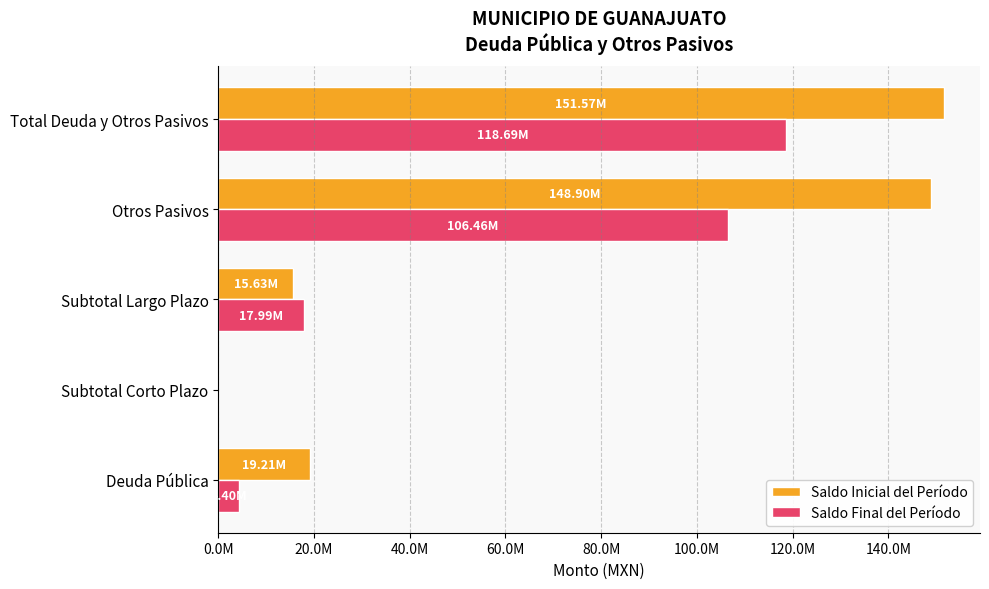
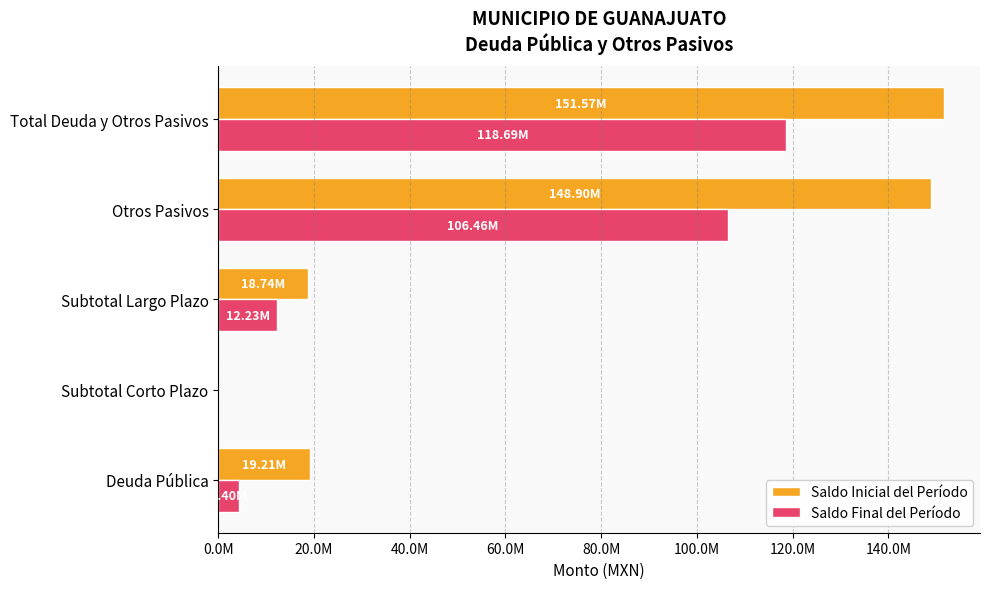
Saldo Inicial del Período, Subtotal Largo Plazo: 15.63M -> 18.74M
Saldo Final del Período, Subtotal Largo Plazo: 17.99M -> 12.23M
